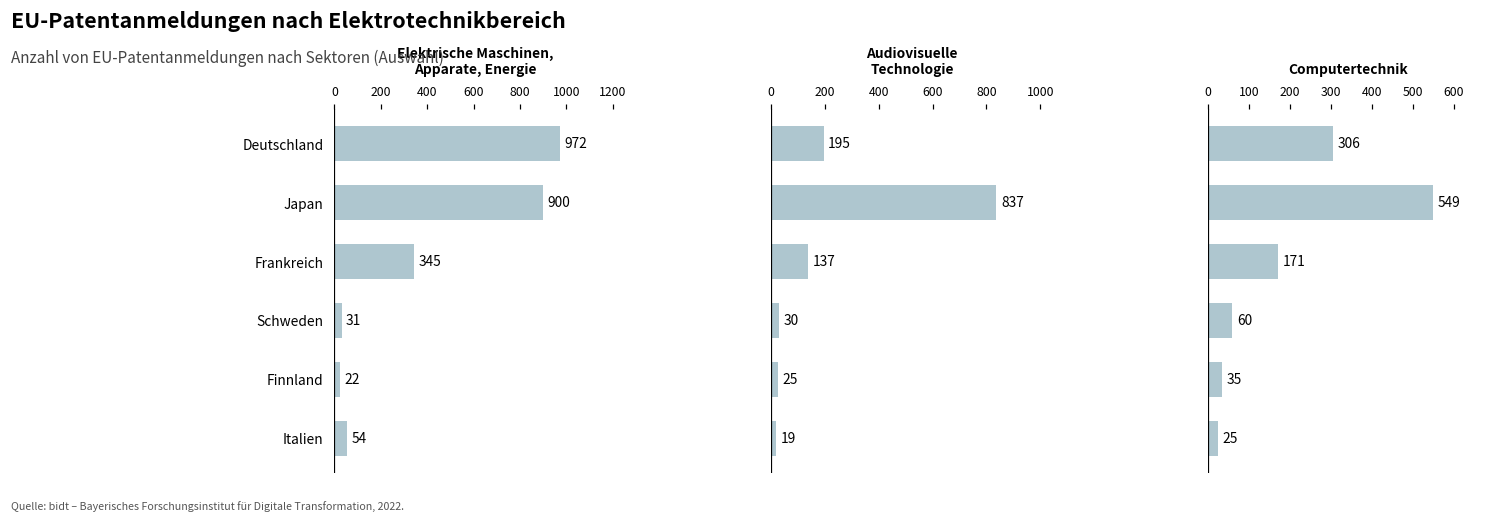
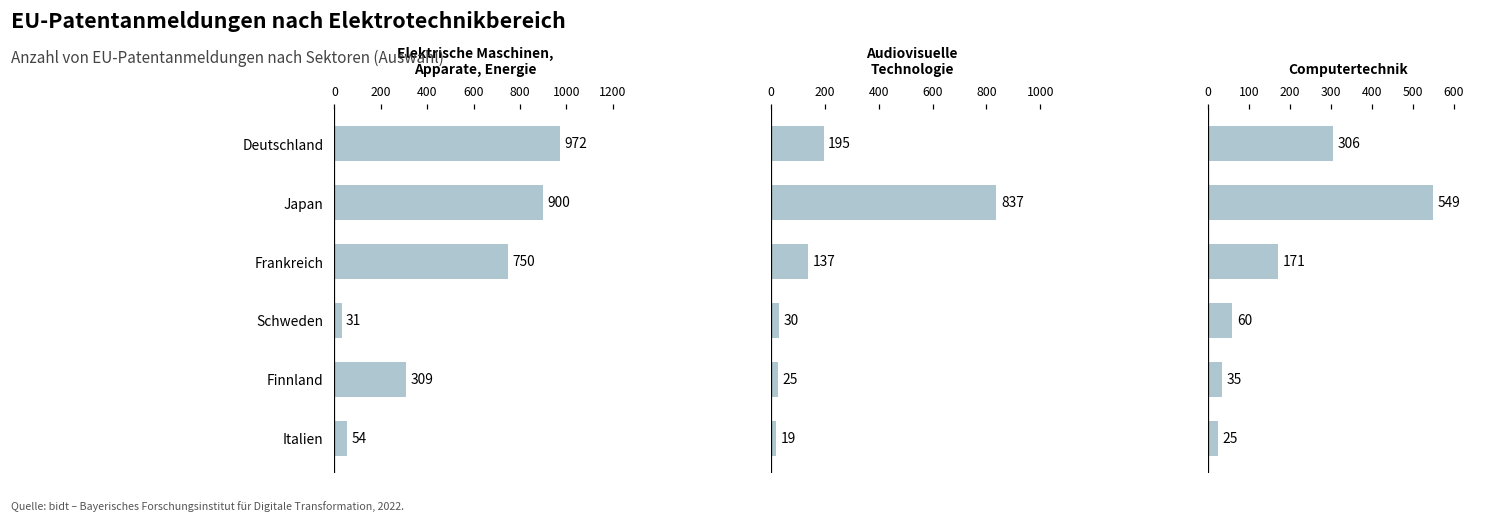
Elektrische Maschinen, Apparate, Energie, Frankreich: 345 -> 750
Elektrische Maschinen, Apparate, Energie, Finnland: 22 -> 309
